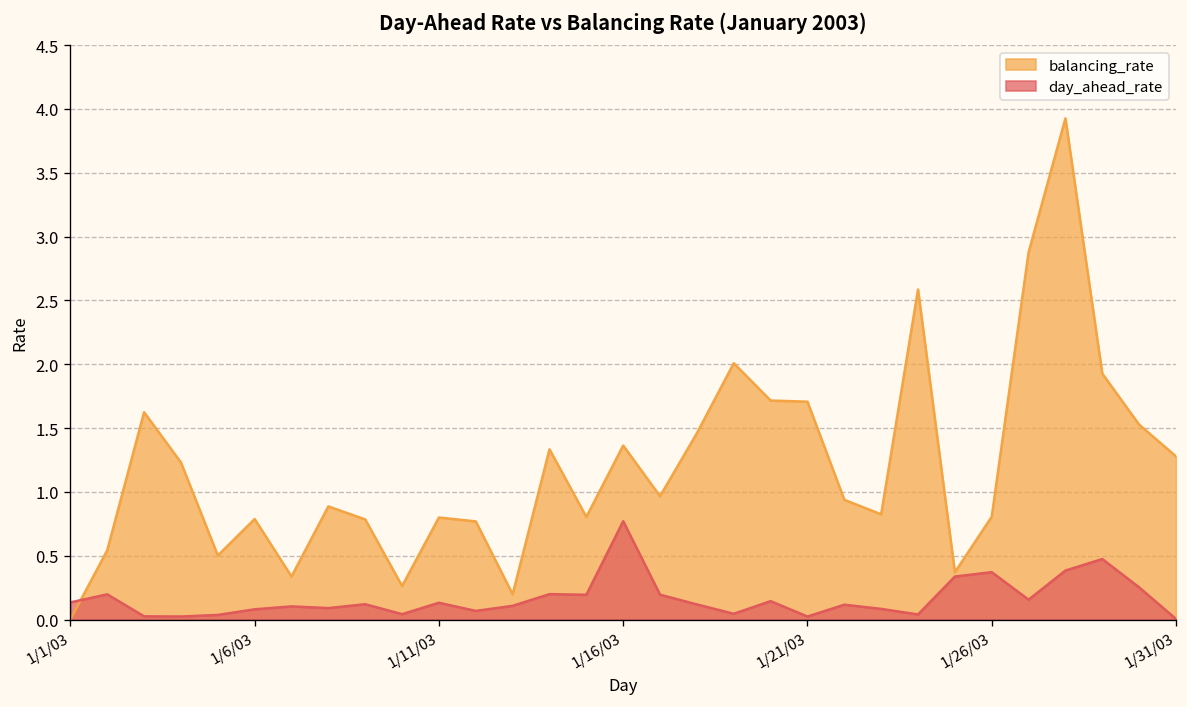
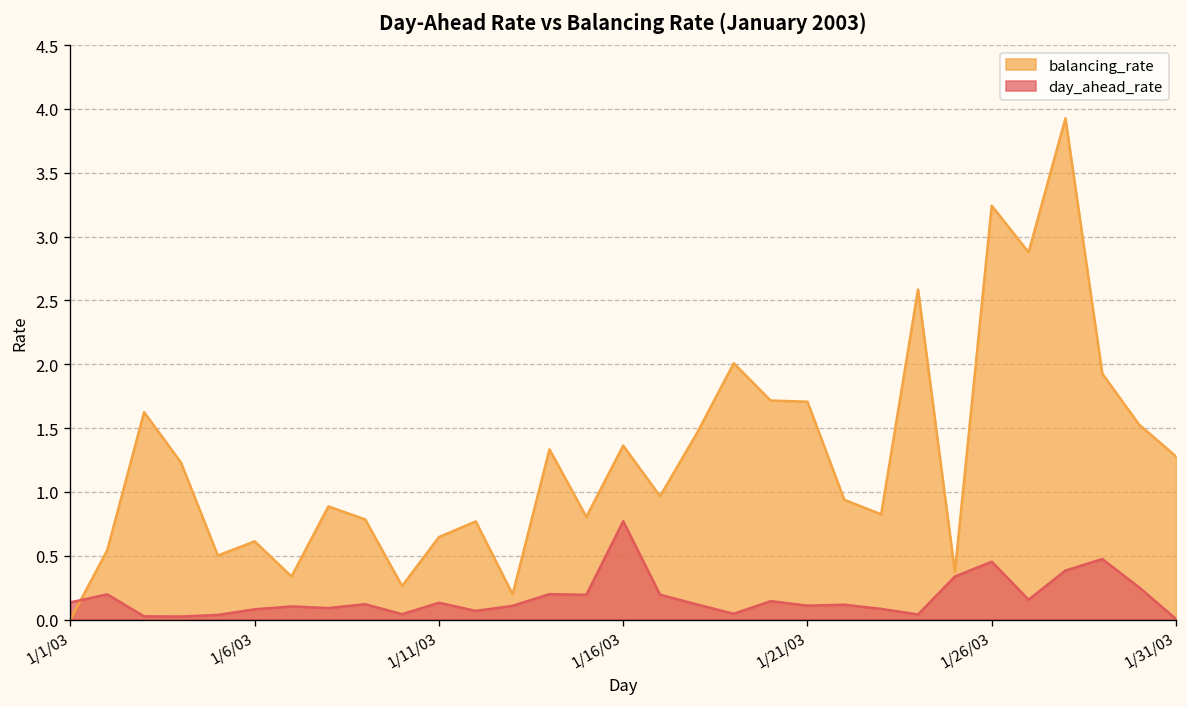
balancing_rate, 1/6/03: 0.79 -> 0.61
balancing_rate, 1/11/03: 0.80 -> 0.65
day_ahead_rate, 1/21/03: 0.02 -> 0.11
balancing_rate, 1/26/03: 0.80 -> 3.24
day_ahead_rate, 1/26/03: 0.37 -> 0.45
